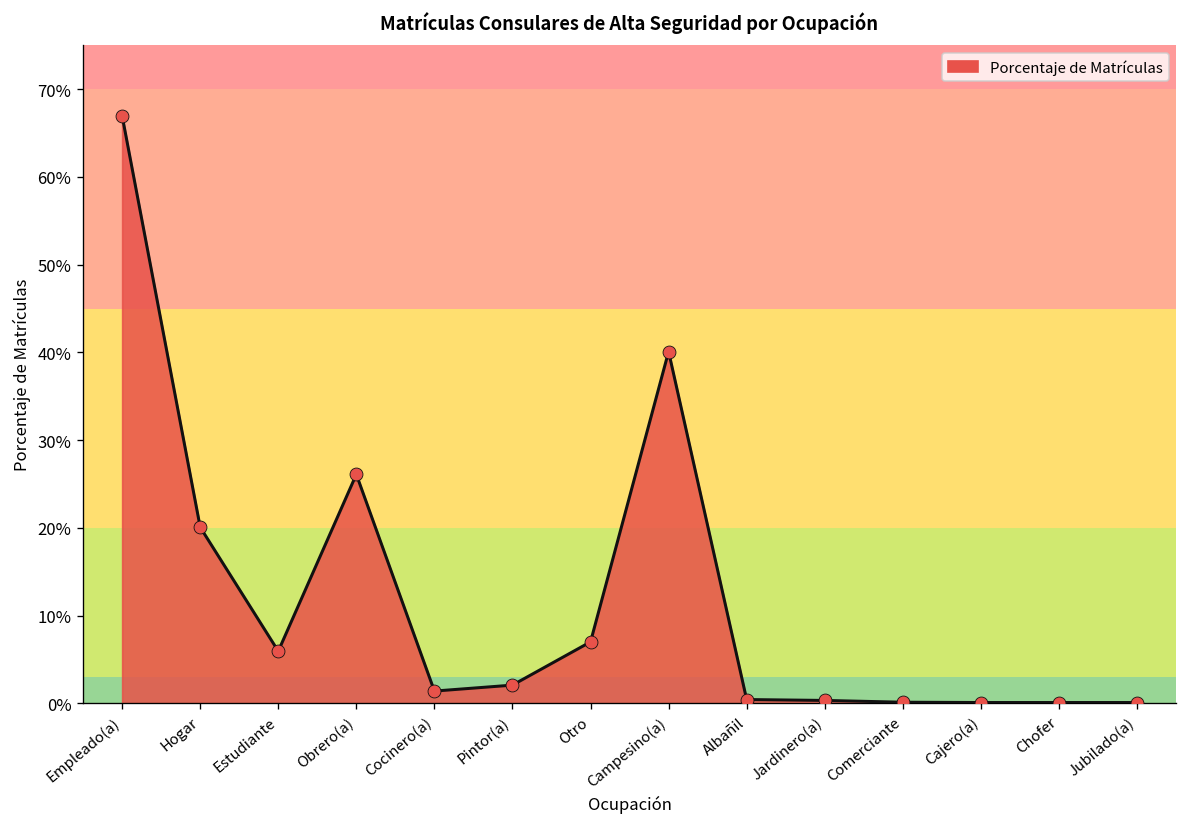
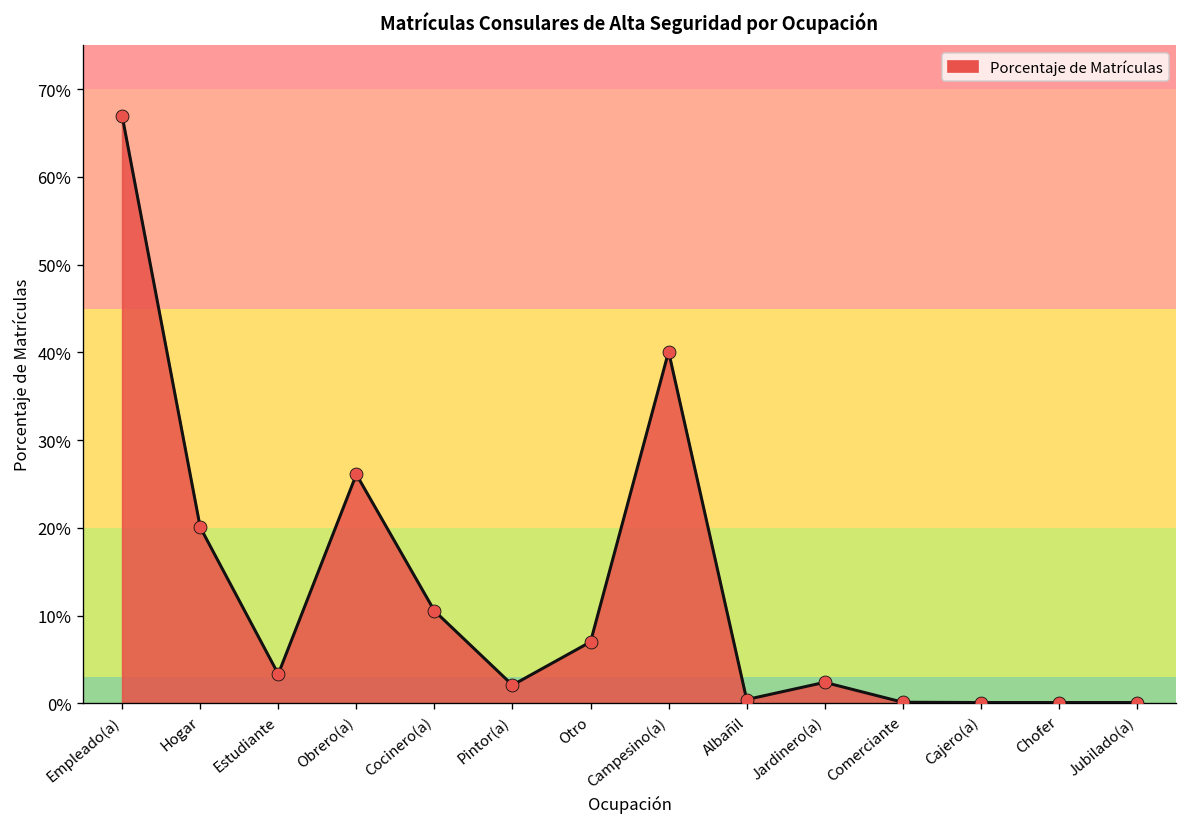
Estudiante: 6% -> 3%
Cocinero(a): 1% -> 11%
Jardinero(a): 0% -> 2%
